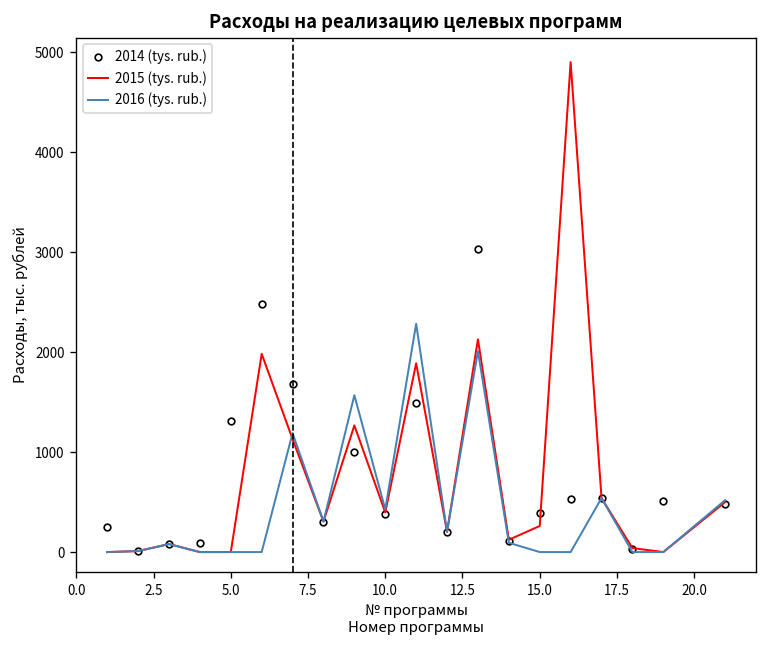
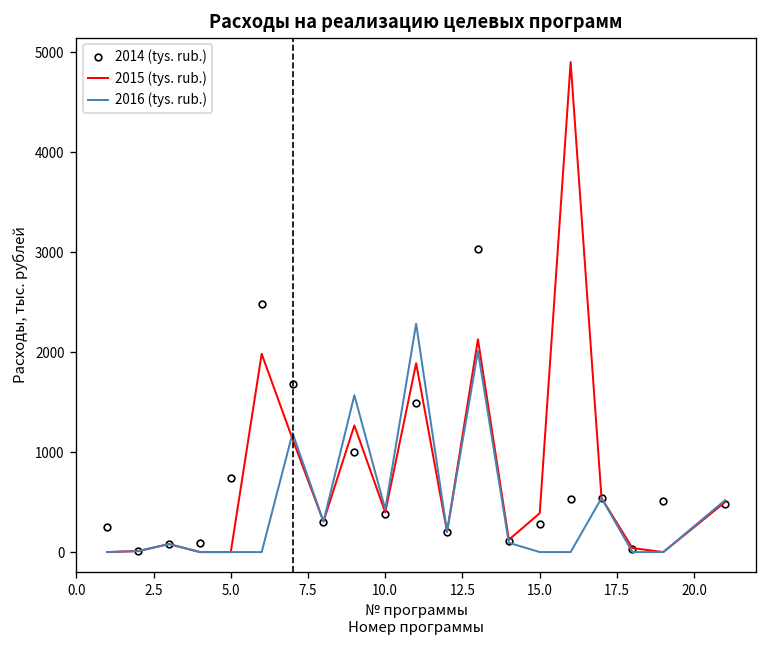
2014 (tys. rub.), 5.0: 1300 -> 700
2014 (tys. rub.), 15.0: 400 -> 300
2015 (tys. rub.), 15.0: 300 -> 400
